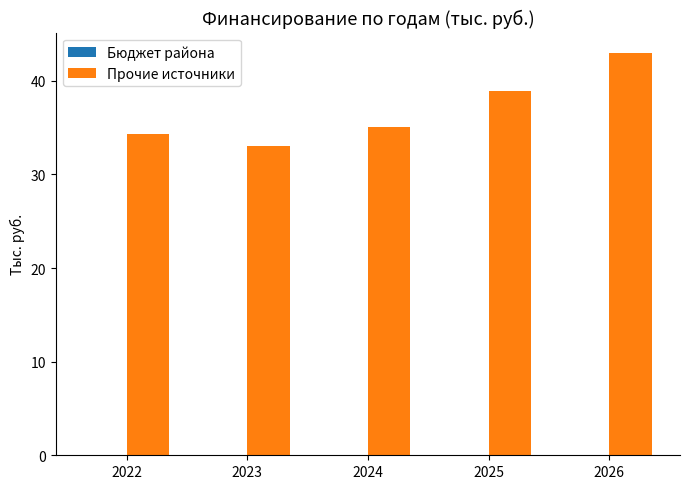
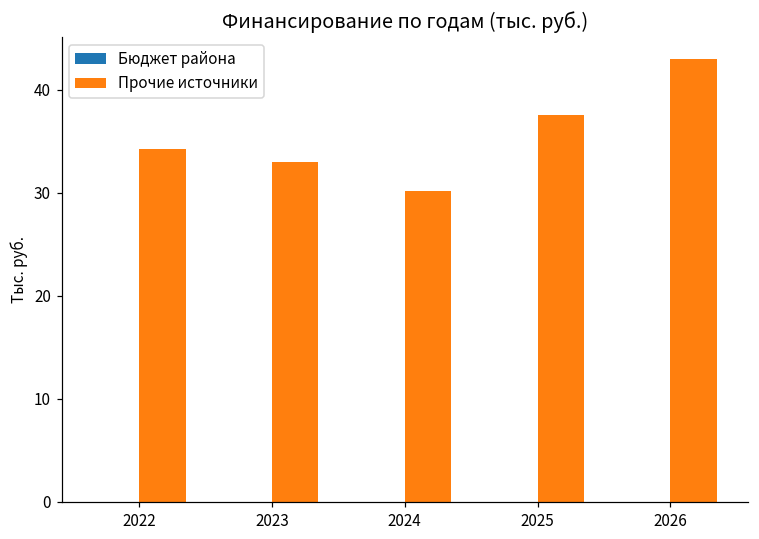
Прочие источники, 2024: 35 -> 30
Прочие источники, 2025: 39 -> 38
